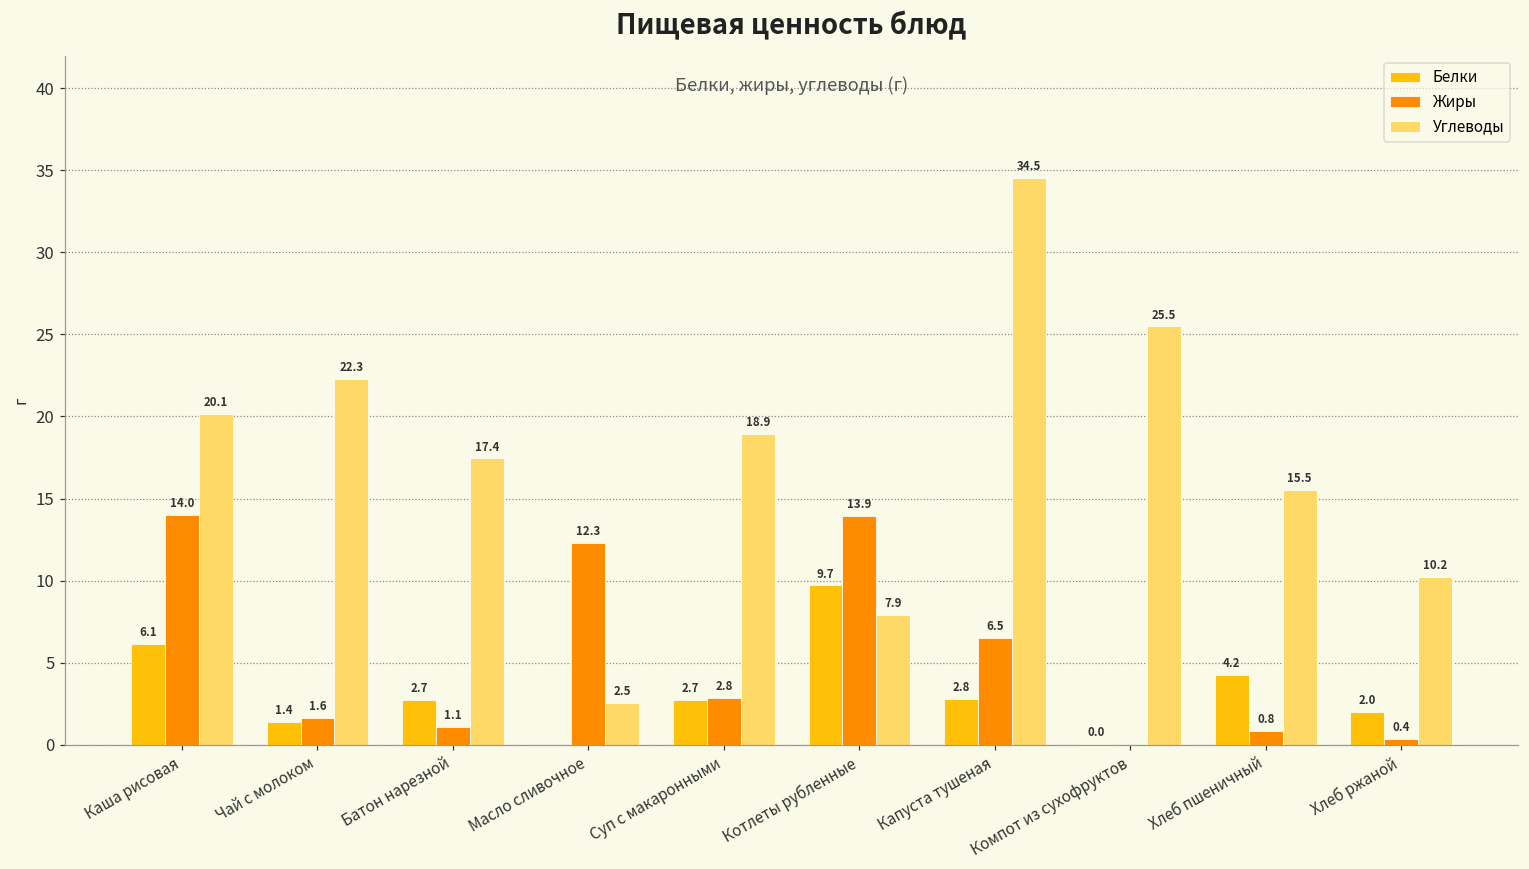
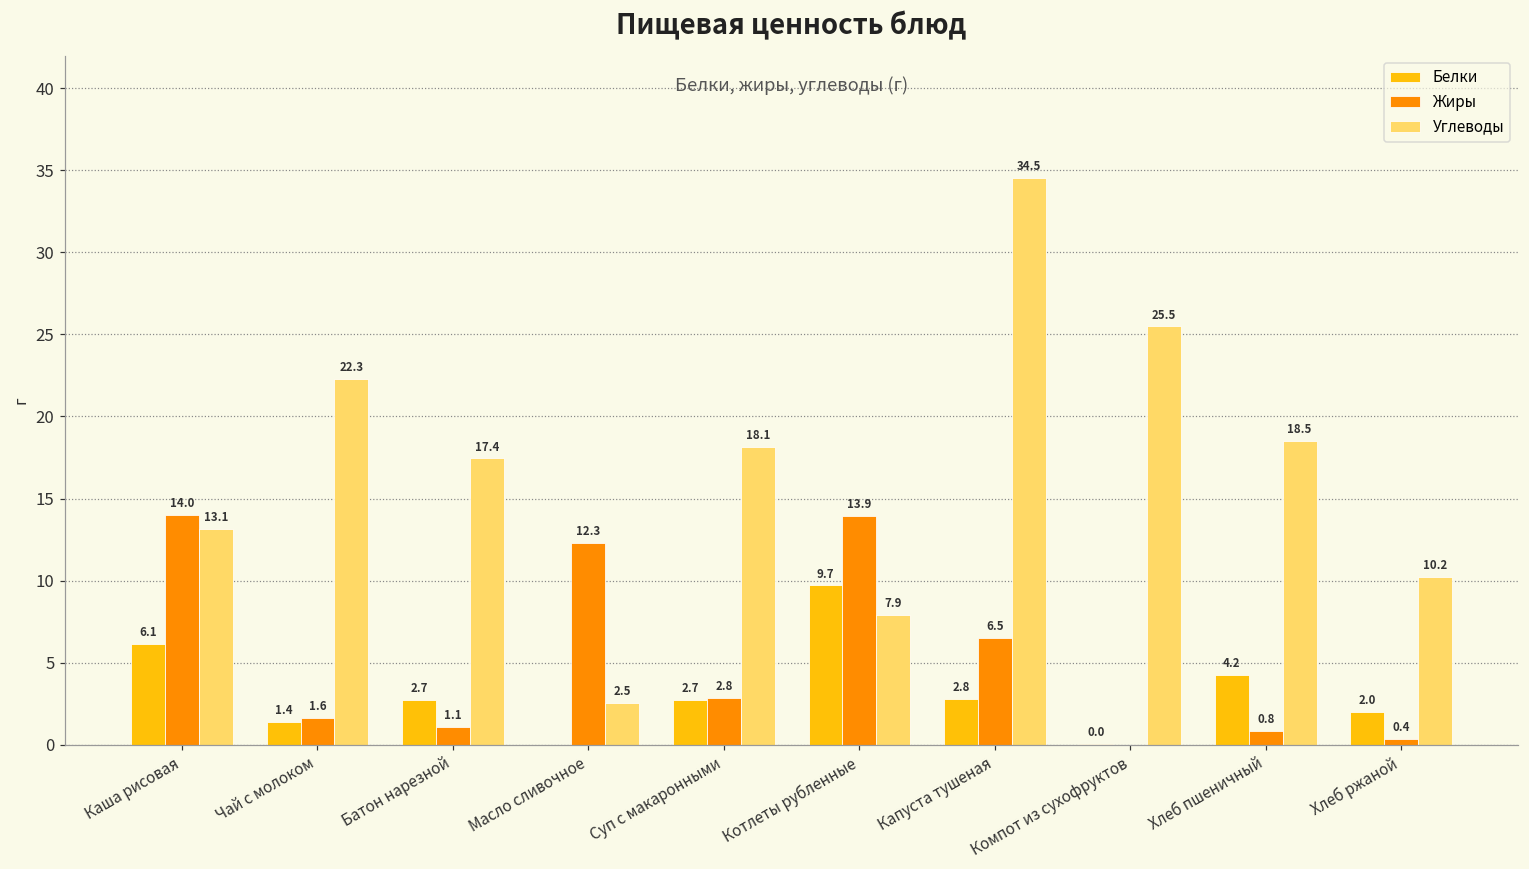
Углеводы, Каша рисовая: 20.1 -> 13.1
Углеводы, Суп с макаронными: 18.9 -> 18.1
Углеводы, Хлеб пшеничный: 15.5 -> 18.5
